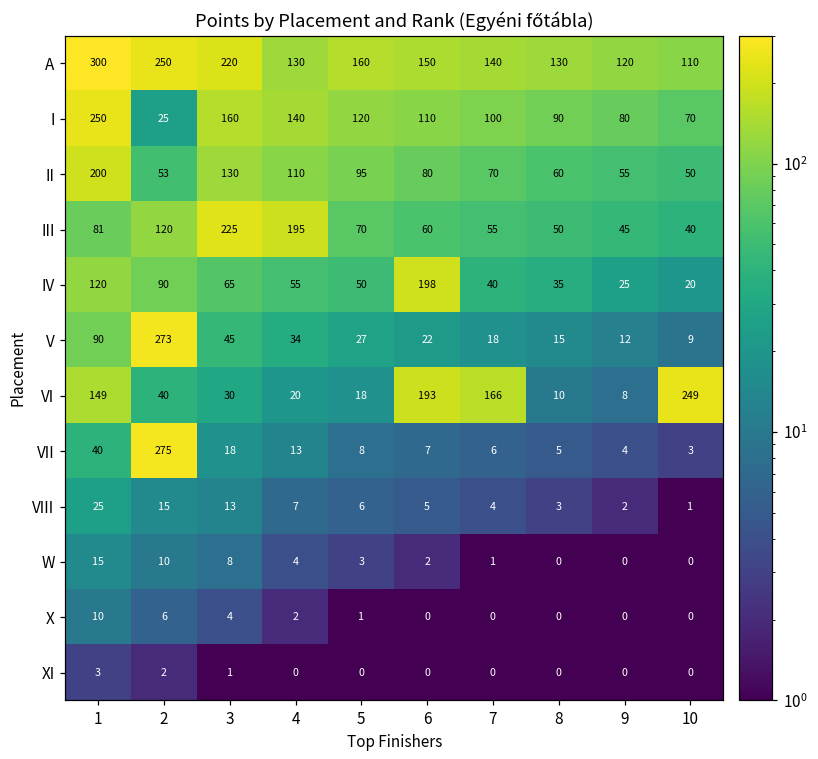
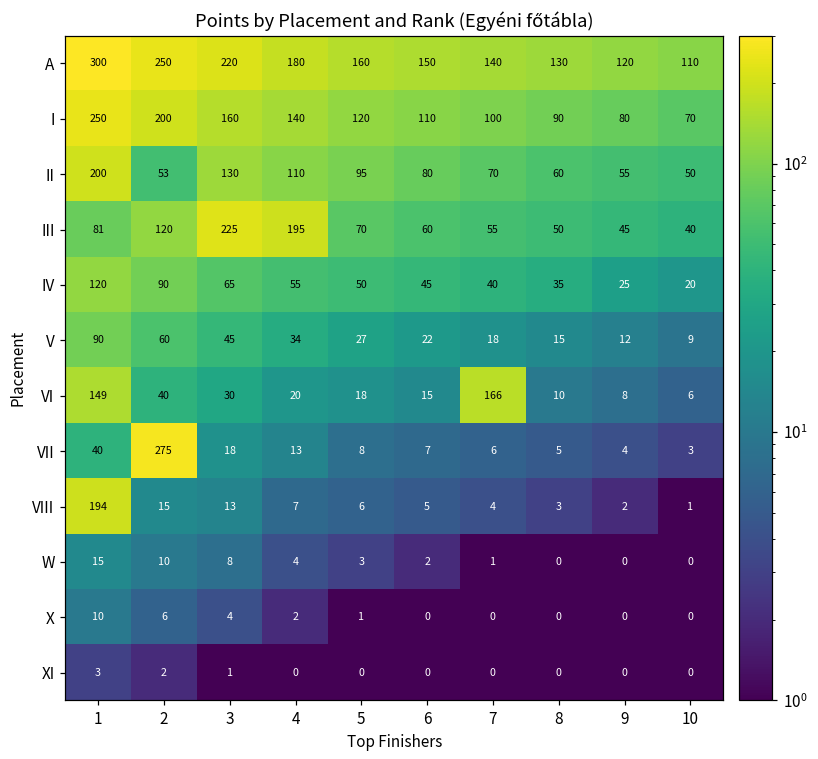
A, 4: 130 -> 180
I, 2: 25 -> 200
IV, 6: 198 -> 45
V, 2: 273 -> 60
VI, 6: 193 -> 15
VI, 10: 249 -> 6
VIII, 1: 25 -> 194
